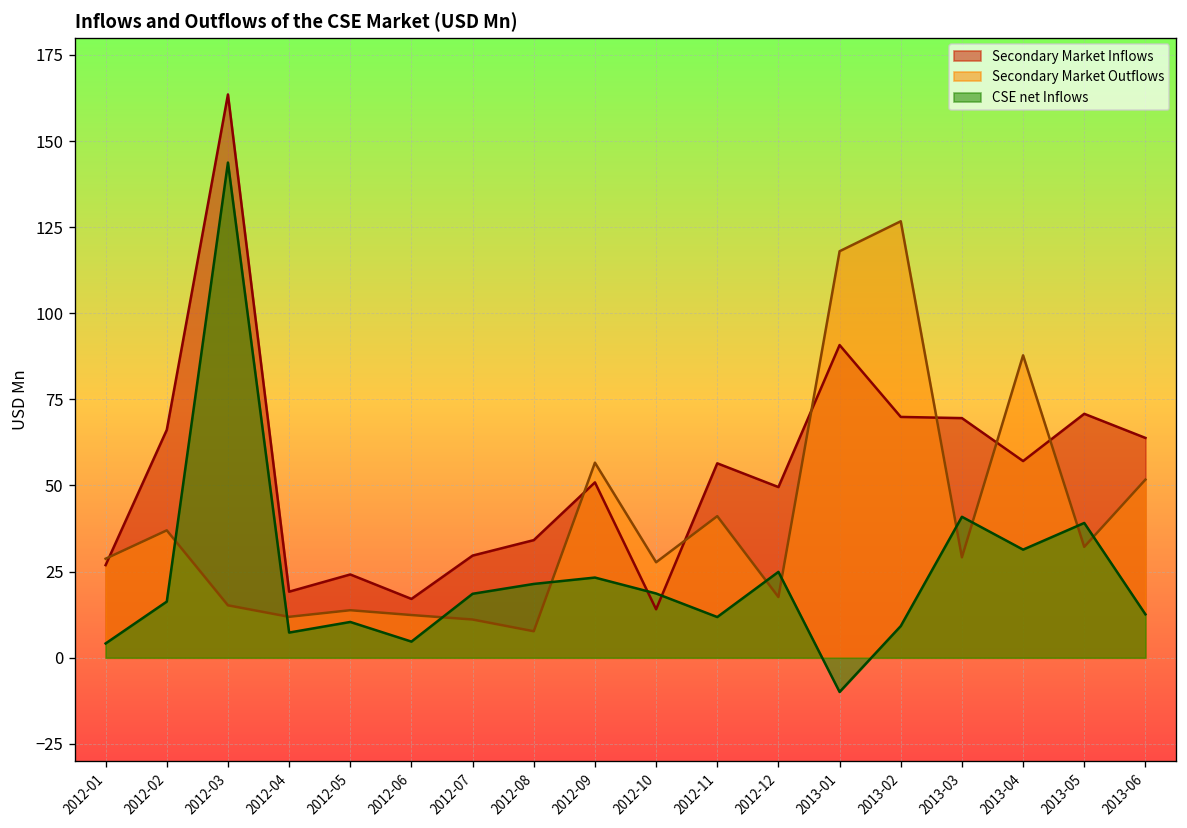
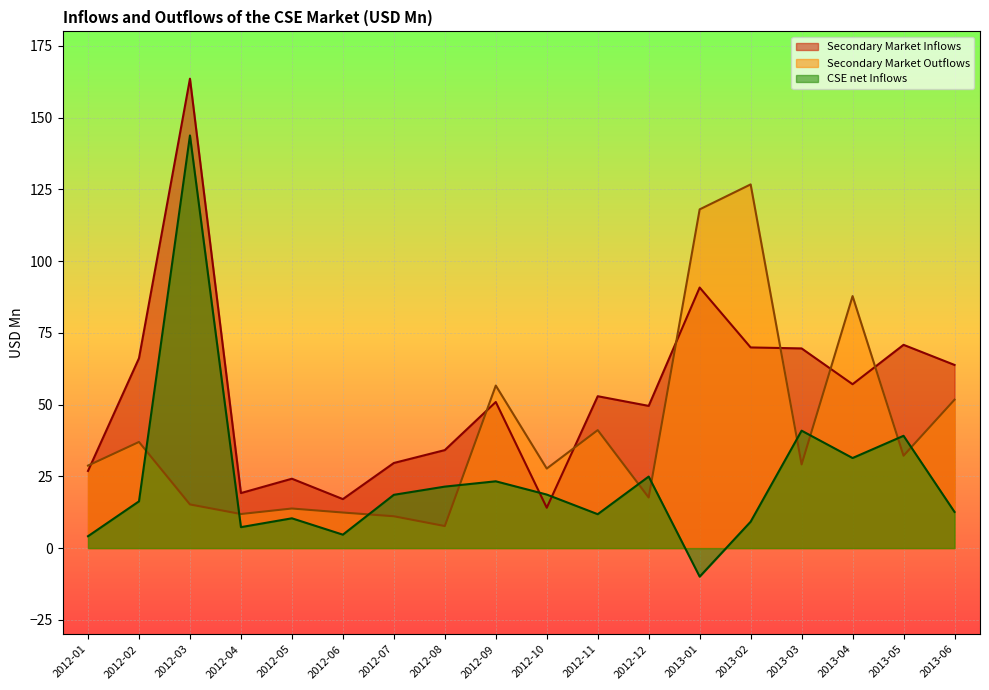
Secondary Market Inflows, 2012-11: 56 -> 53
